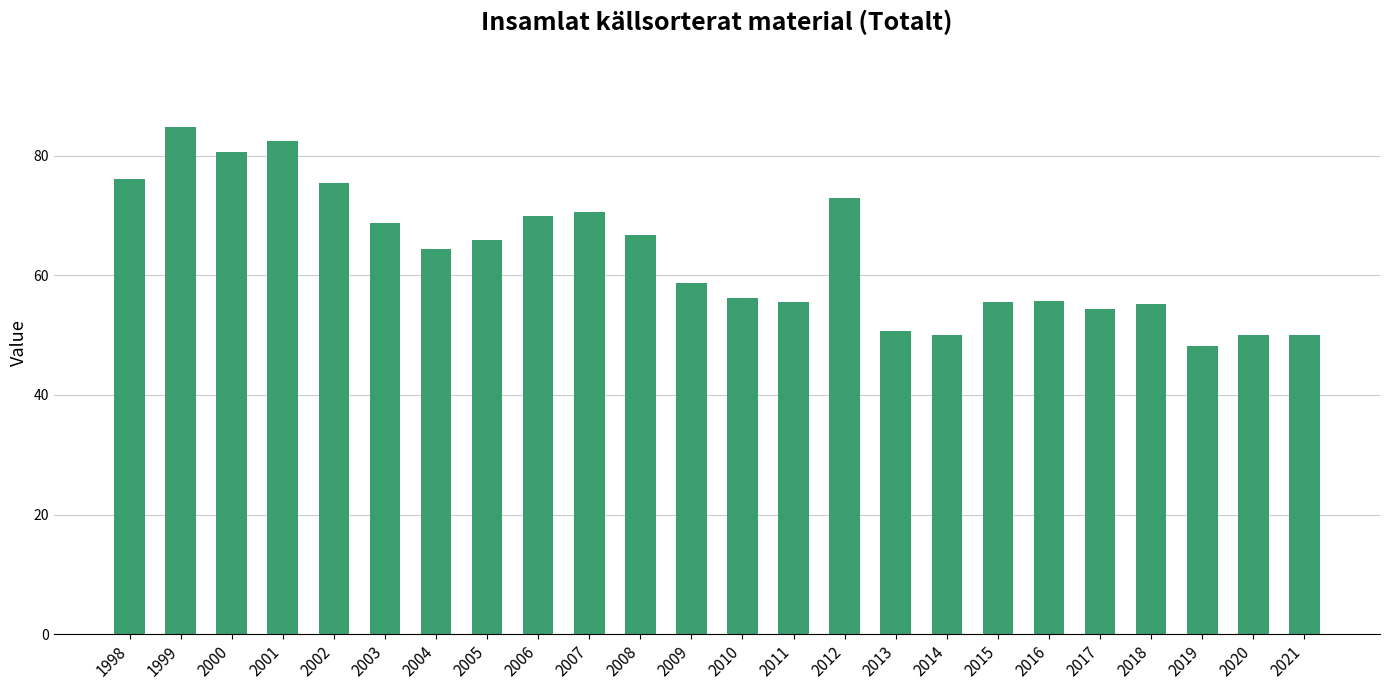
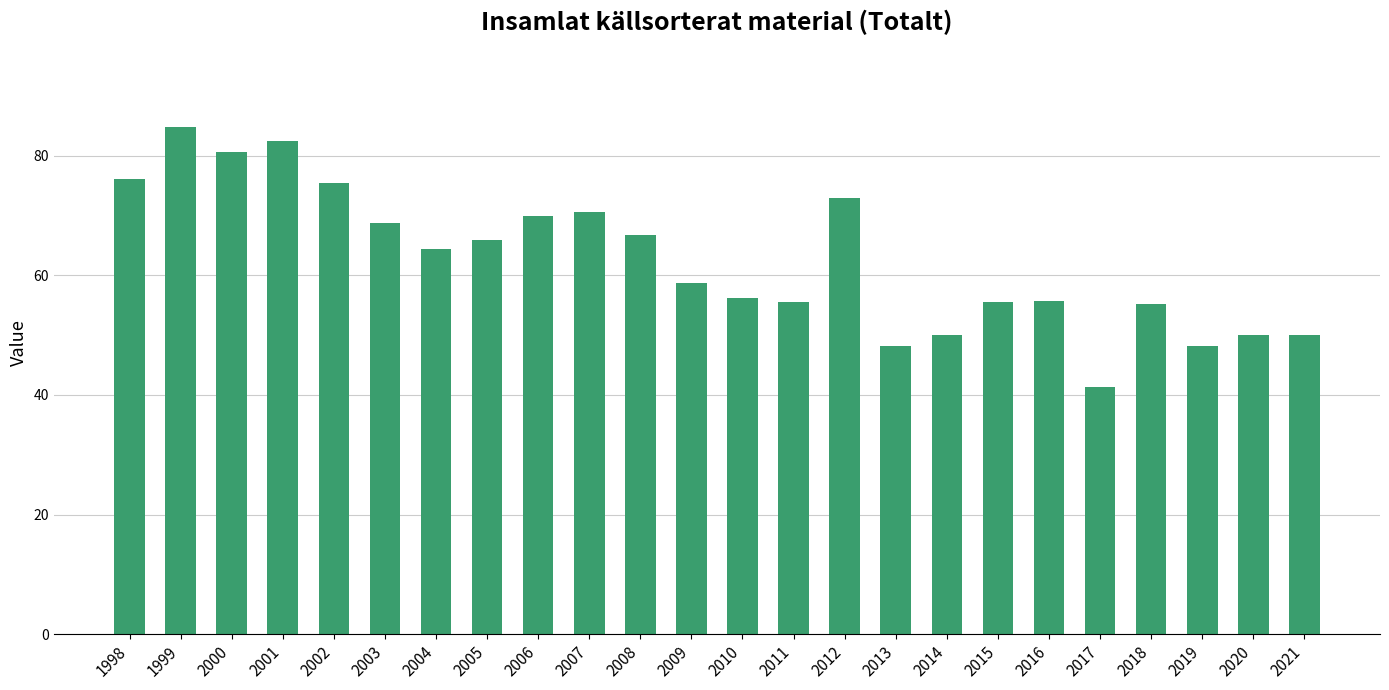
2013: 51 -> 48
2017: 54 -> 41
